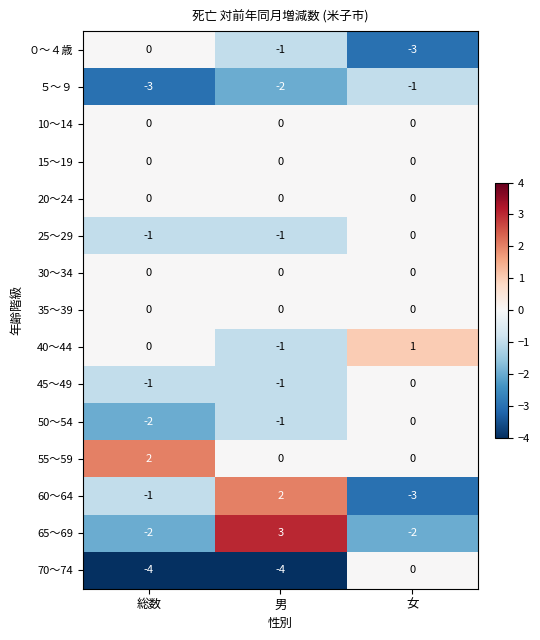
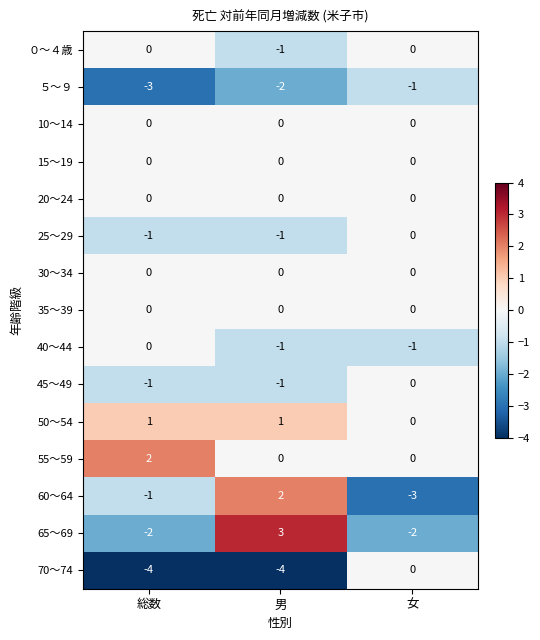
０～４歳, 女: -3 -> 0
40～44, 女: 1 -> -1
50～54, 総数: -2 -> 1
50～54, 男: -1 -> 1
